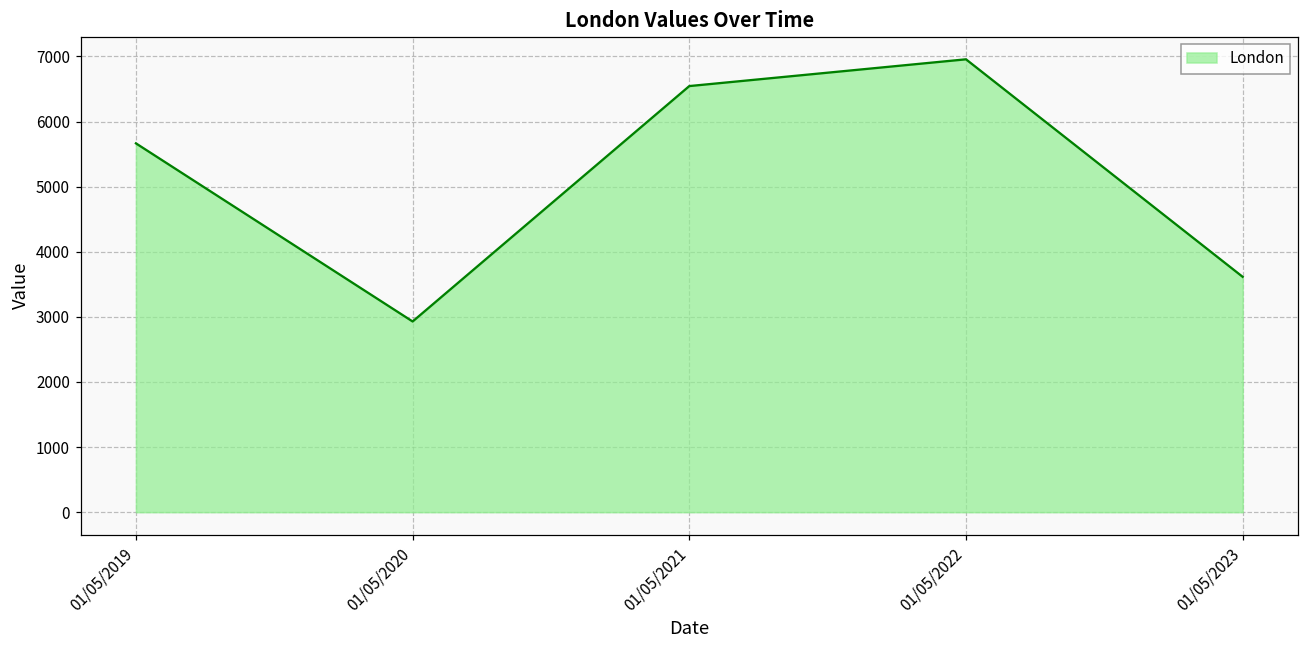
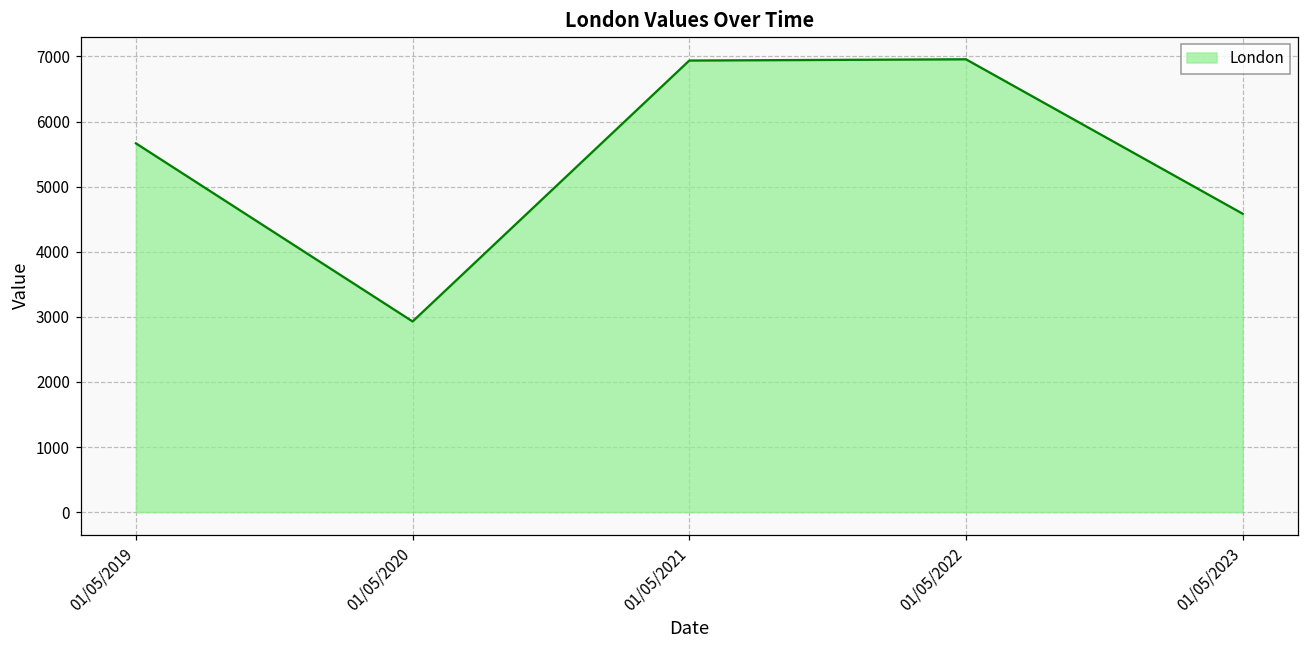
01/05/2021: 6500 -> 6900
01/05/2023: 3600 -> 4600
